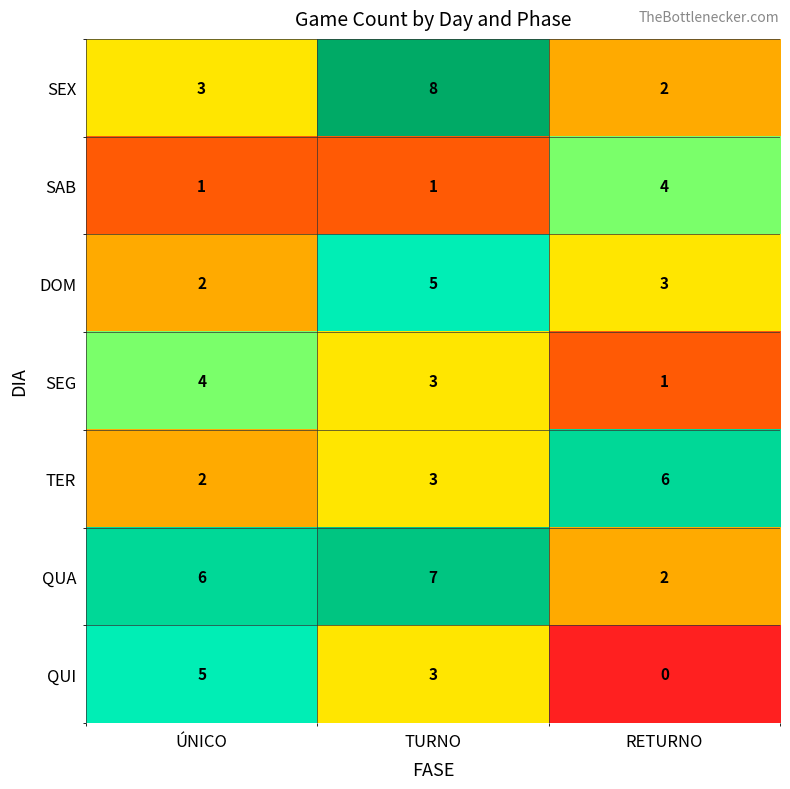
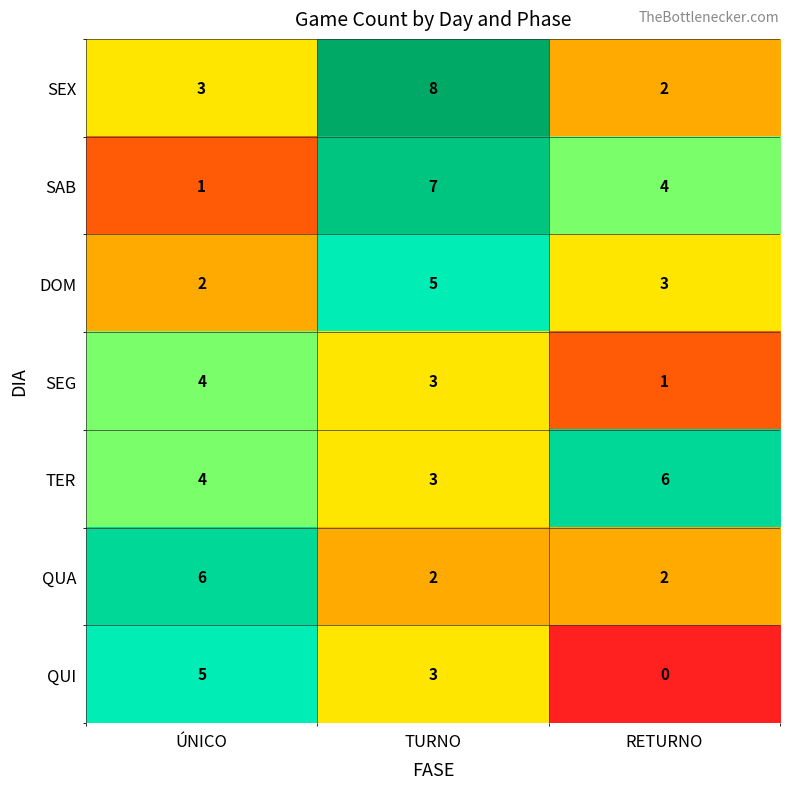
SAB, TURNO: 1 -> 7
TER, ÚNICO: 2 -> 4
QUA, TURNO: 7 -> 2
